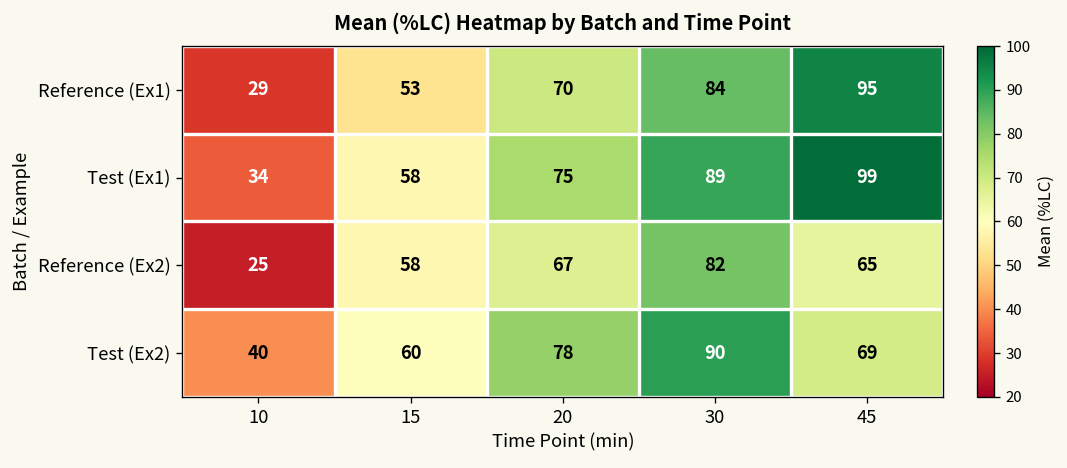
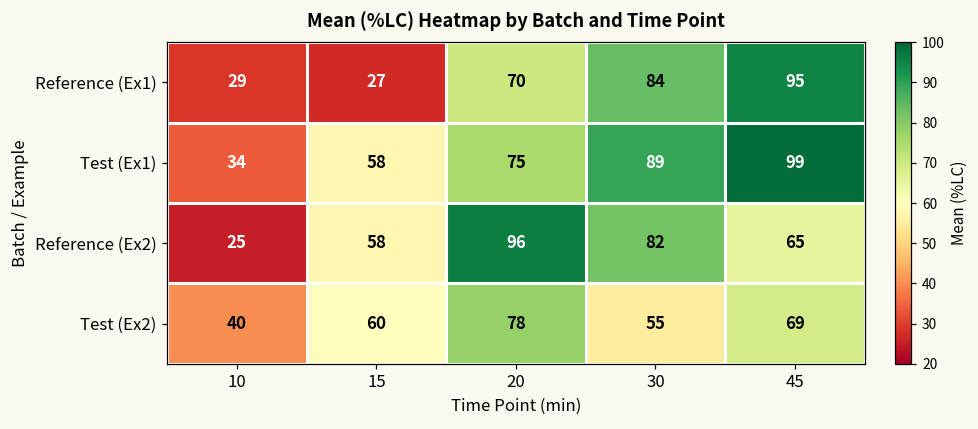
Reference (Ex1), 15: 53 -> 27
Reference (Ex2), 20: 67 -> 96
Test (Ex2), 30: 90 -> 55
